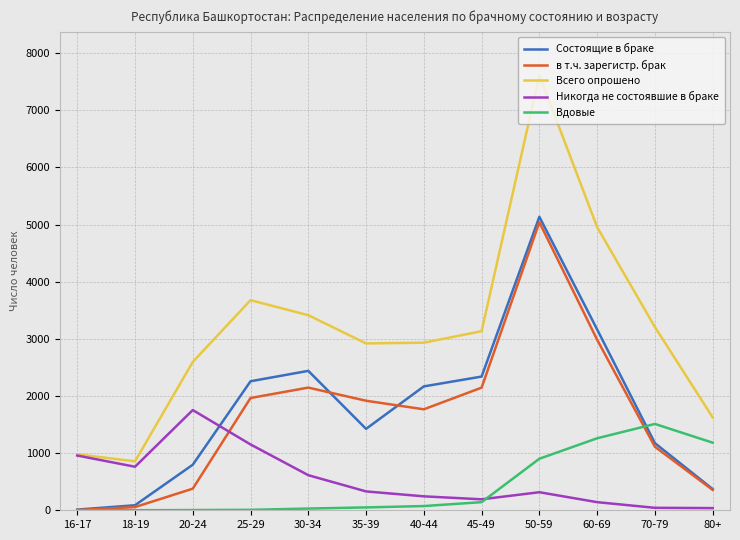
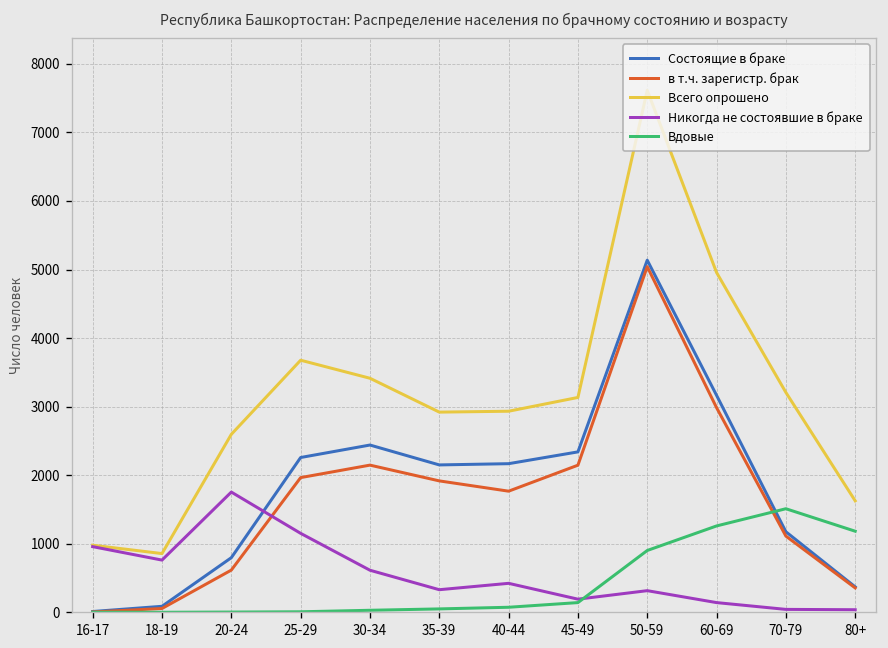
в т.ч. зарегистр. брак, 20-24: 400 -> 600
Состоящие в браке, 35-39: 1400 -> 2200
Никогда не состоявшие в браке, 40-44: 200 -> 400
